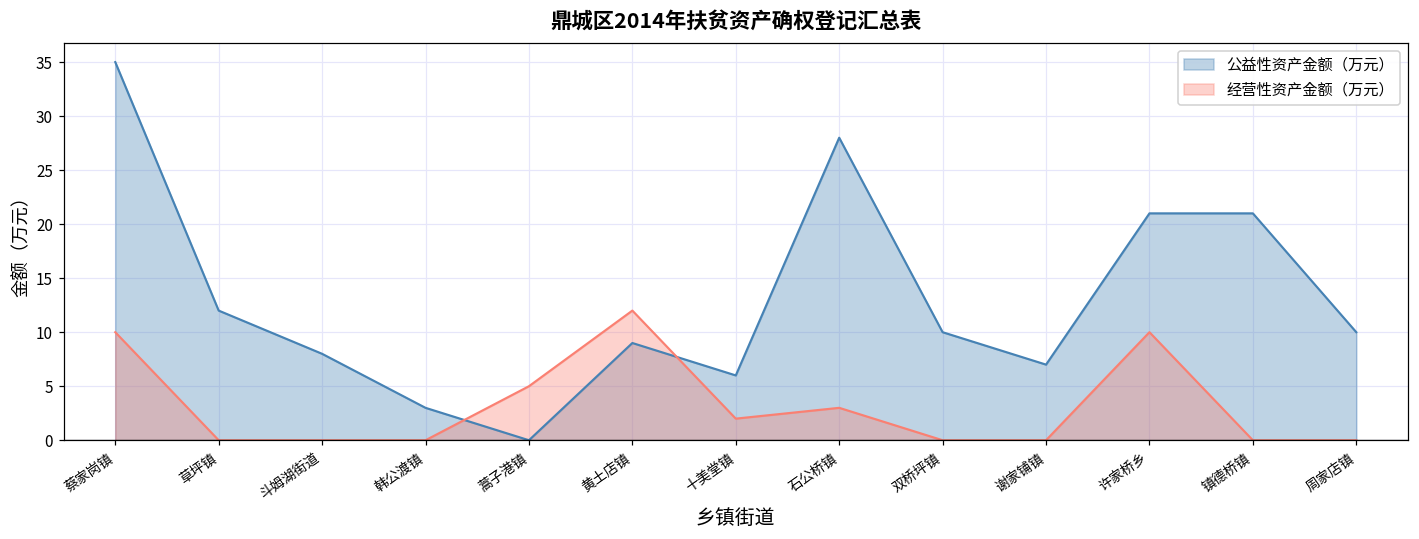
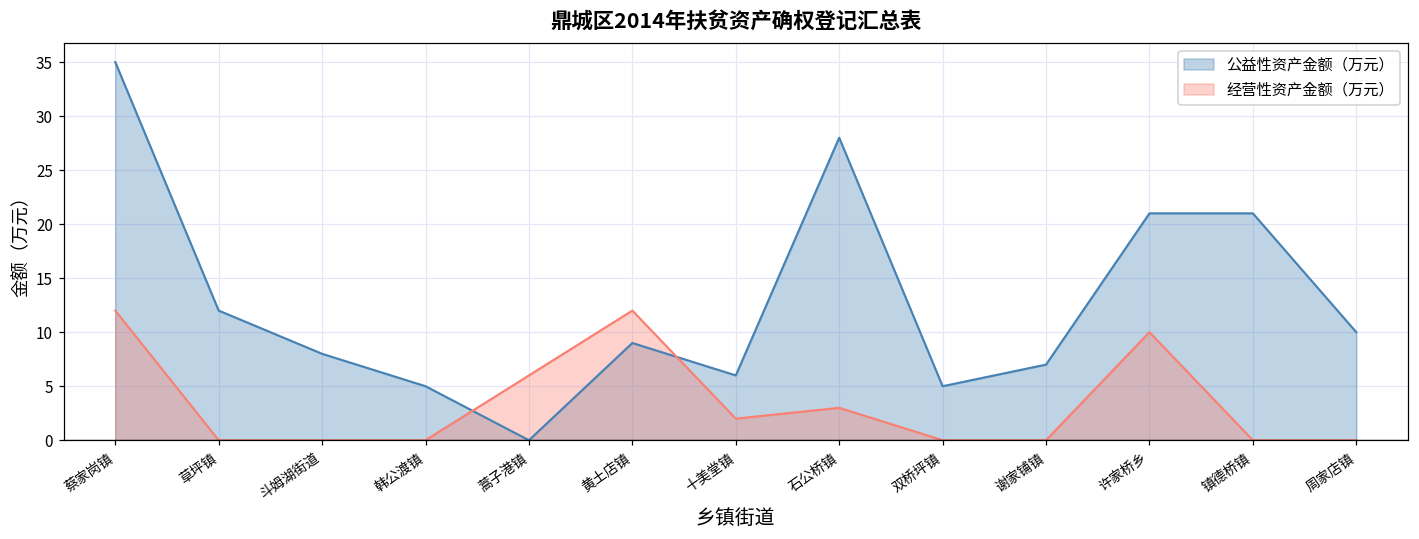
经营性资产金额（万元）, 蔡家岗镇: 10 -> 12
公益性资产金额（万元）, 韩公渡镇: 3 -> 5
经营性资产金额（万元）, 蒿子港镇: 5 -> 6
公益性资产金额（万元）, 双桥坪镇: 10 -> 5
